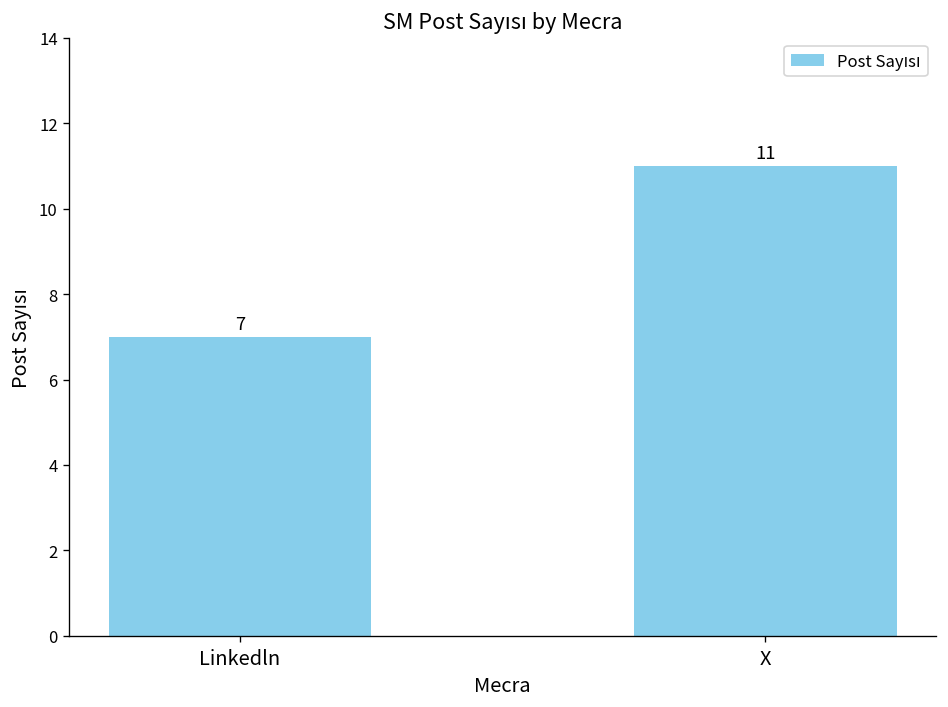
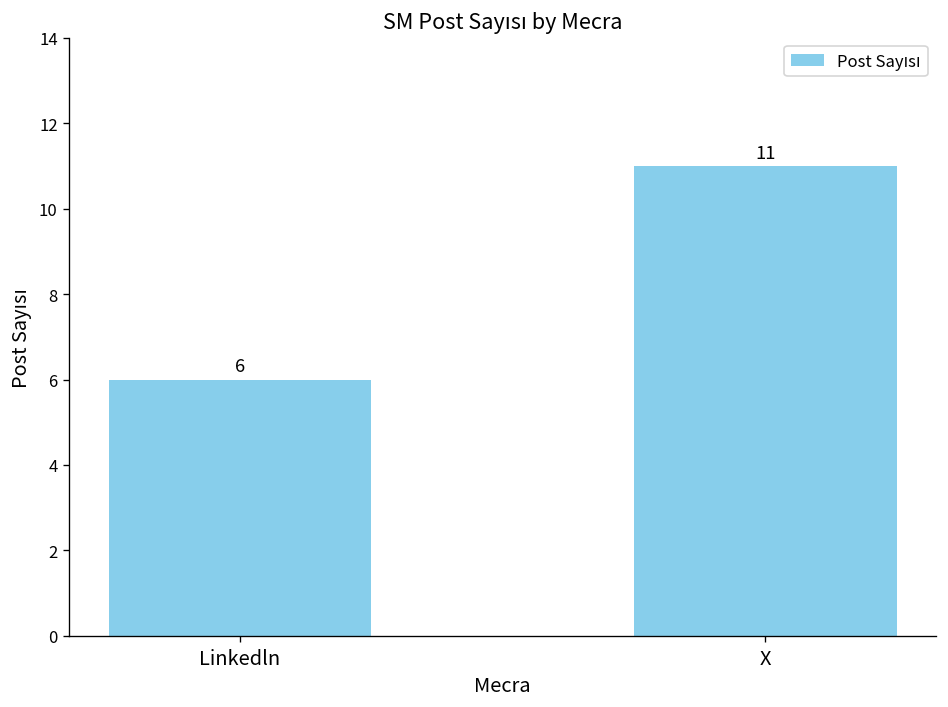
Linkedln: 7 -> 6
